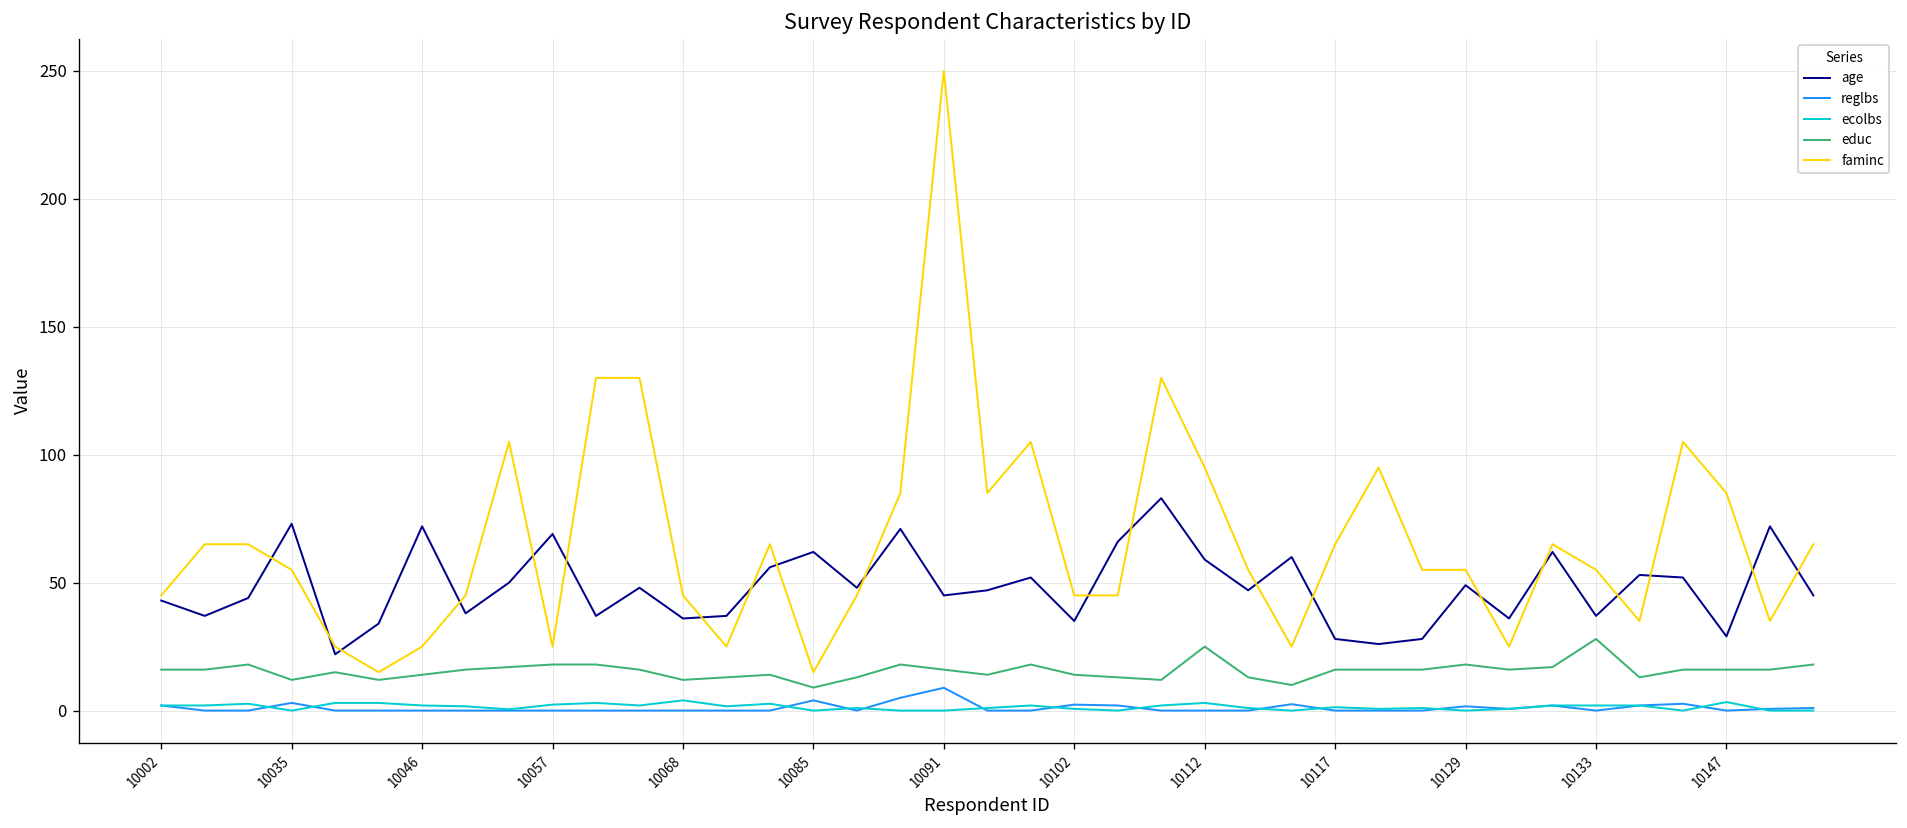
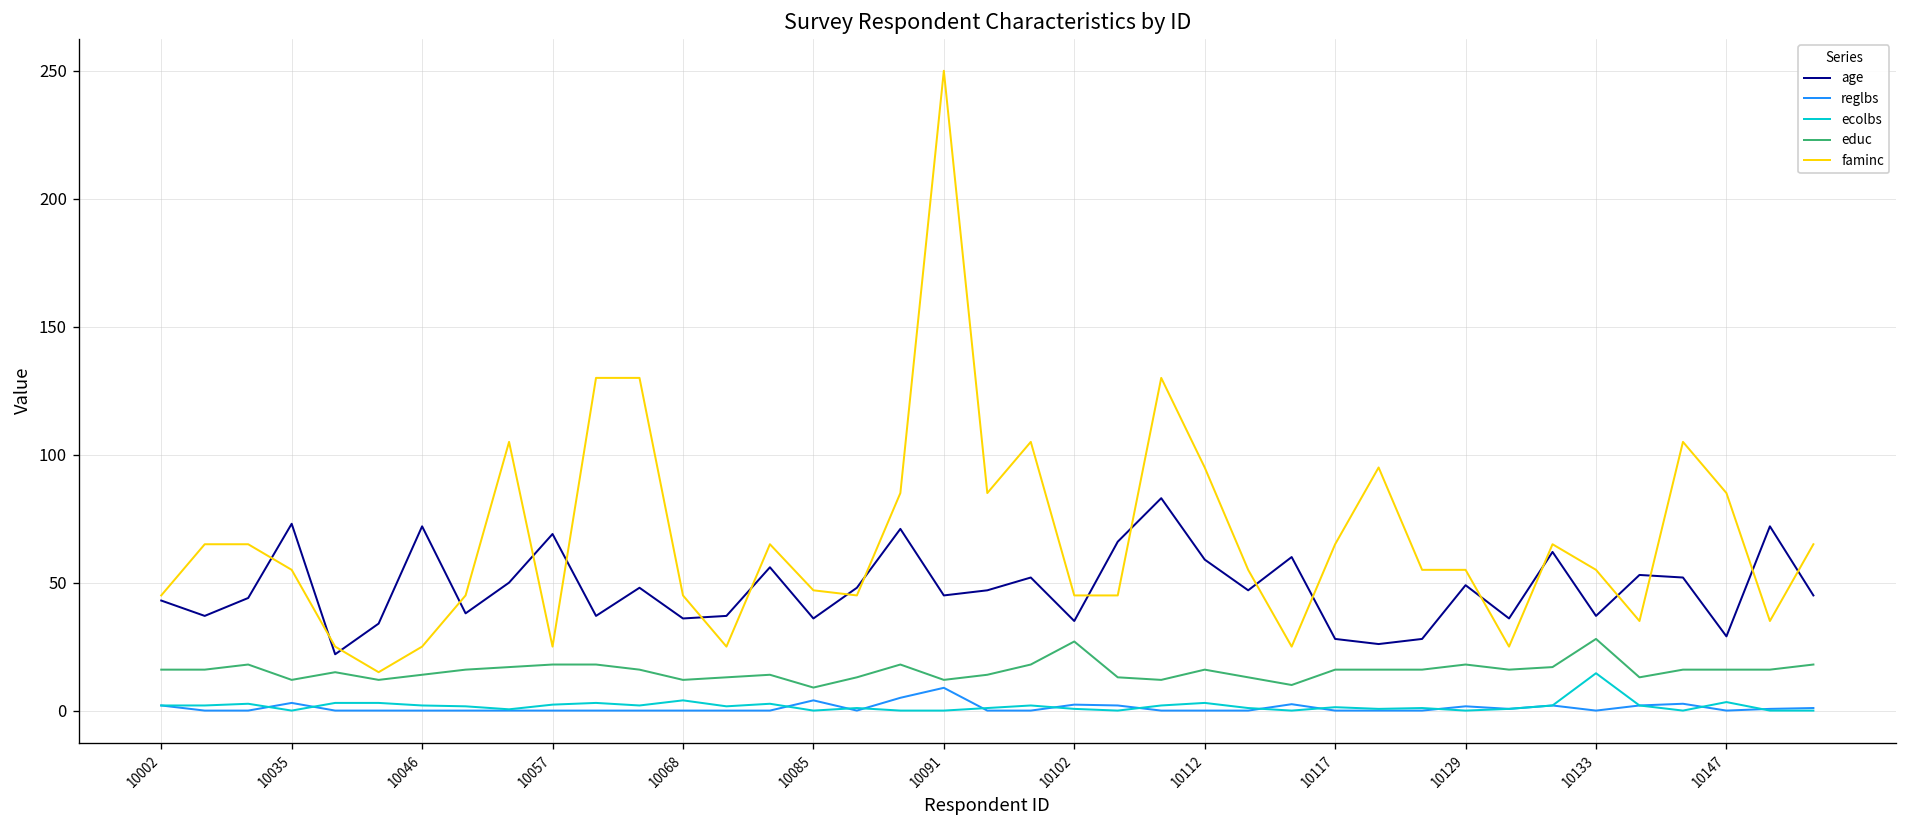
age, 10085: 62 -> 36
faminc, 10085: 15 -> 47
educ, 10091: 16 -> 12
educ, 10102: 14 -> 27
educ, 10112: 25 -> 16
ecolbs, 10133: 2 -> 15
